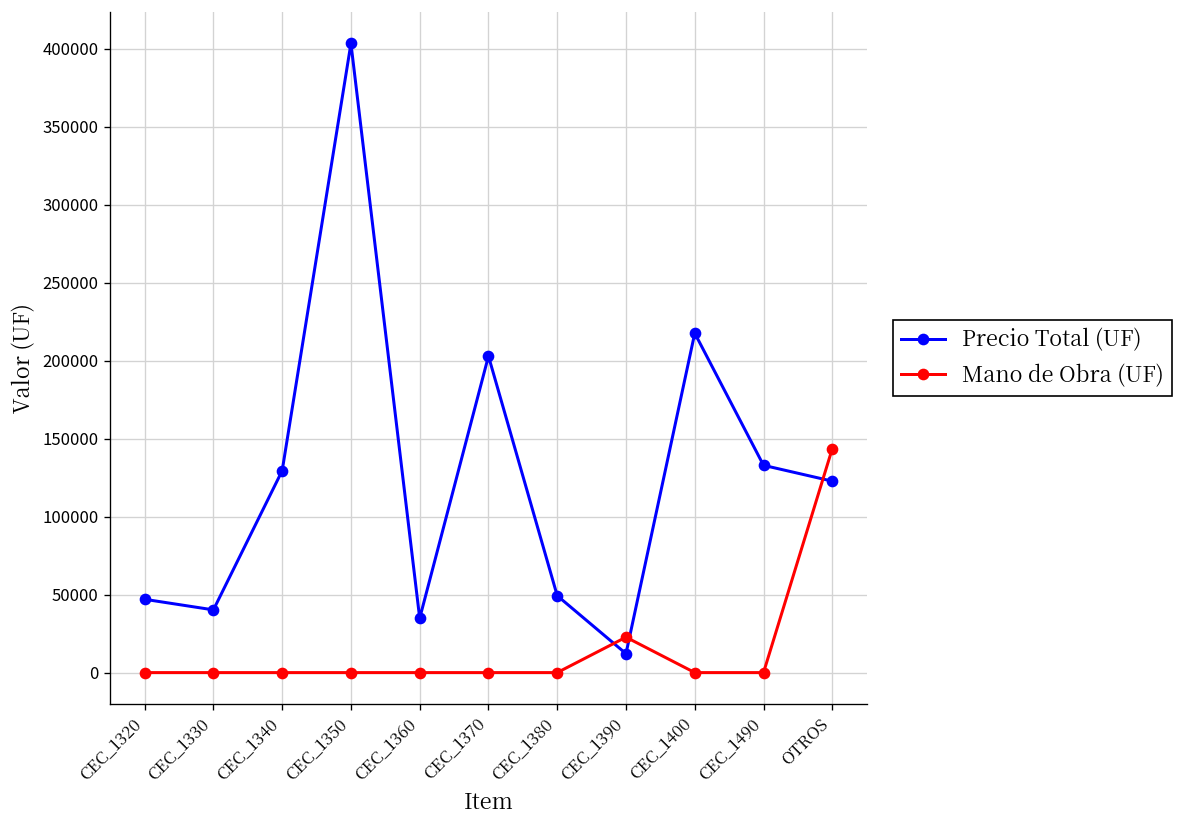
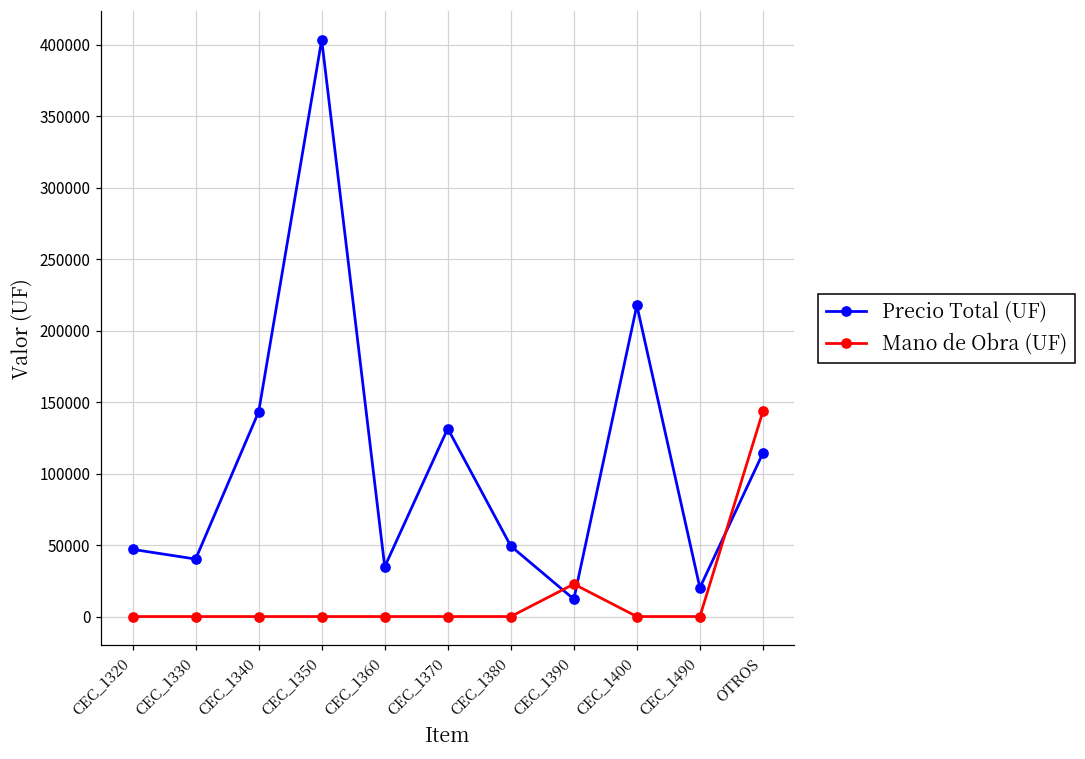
Precio Total (UF), CEC_1340: 129000 -> 143000
Precio Total (UF), CEC_1370: 203000 -> 132000
Precio Total (UF), CEC_1490: 133000 -> 20000
Precio Total (UF), OTROS: 123000 -> 114000
